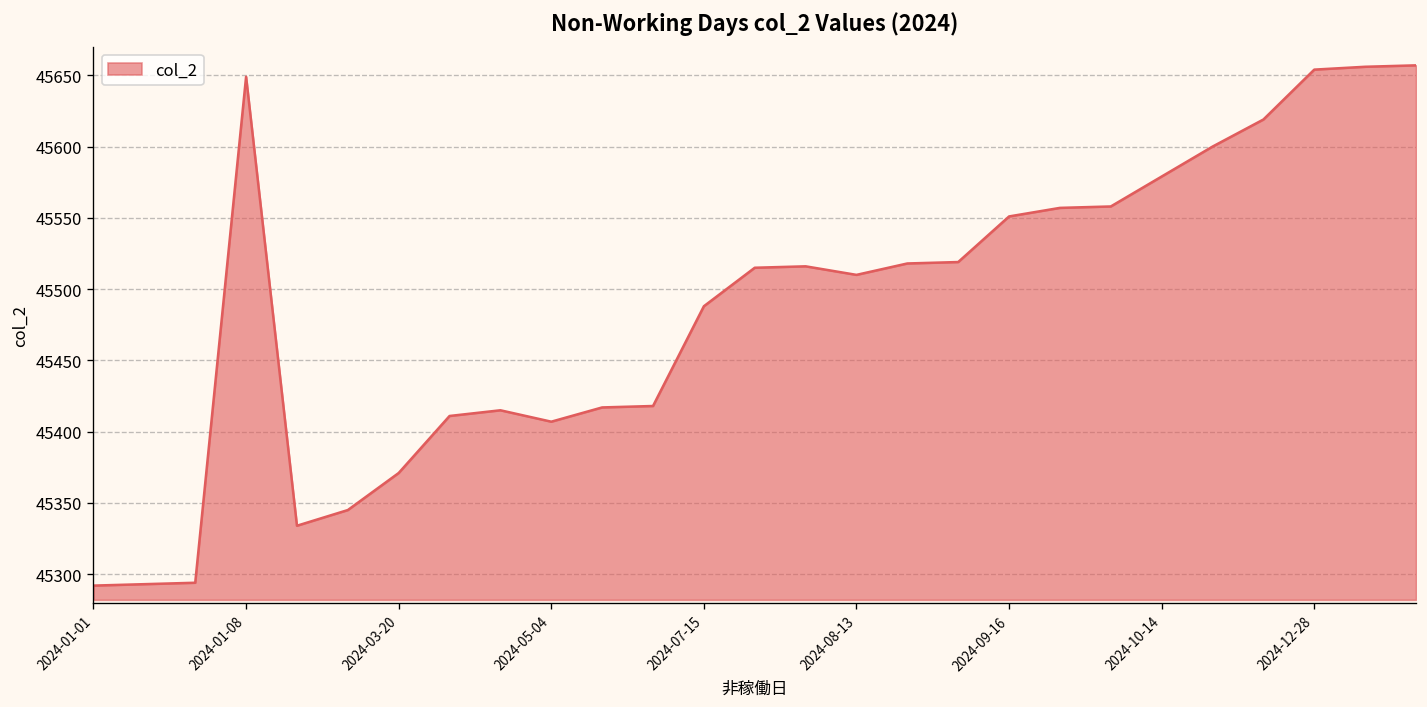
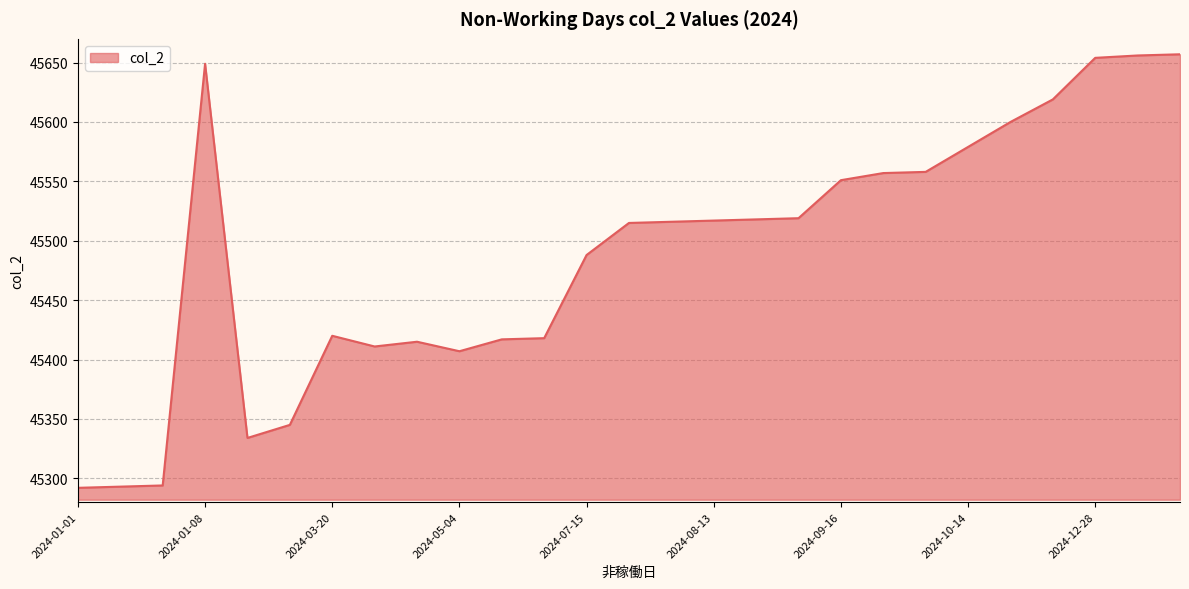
2024-03-20: 45371 -> 45420
2024-08-13: 45510 -> 45517
